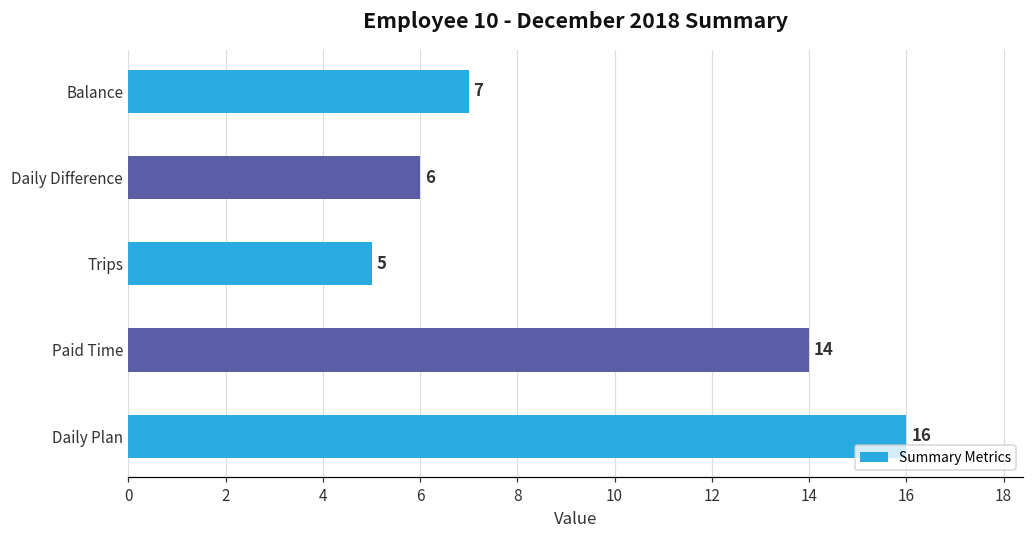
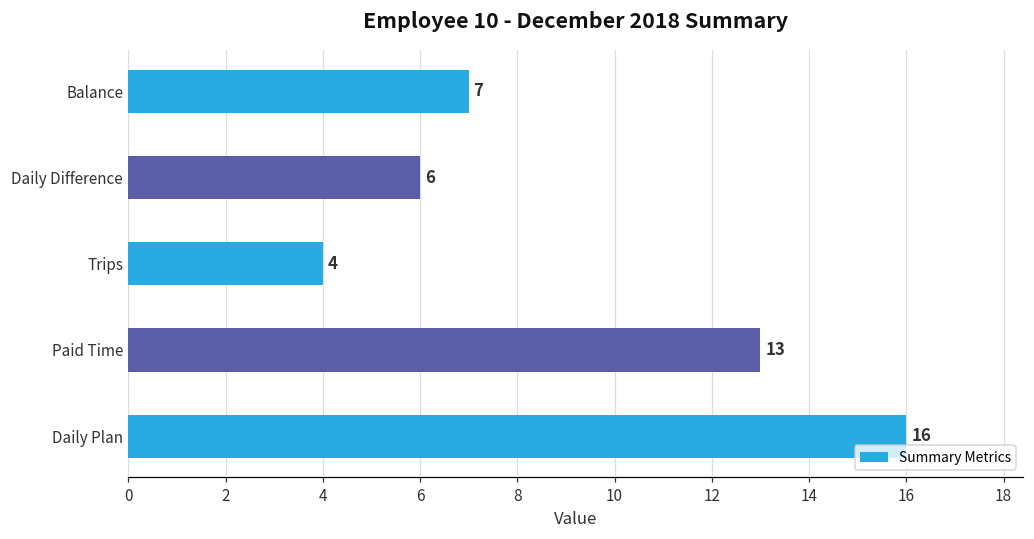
Trips: 5 -> 4
Paid Time: 14 -> 13
